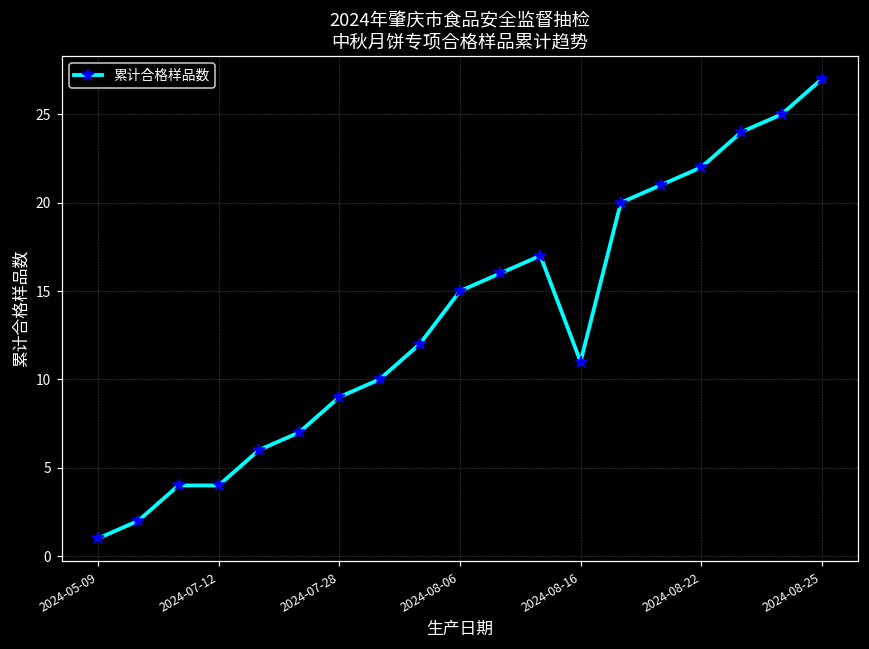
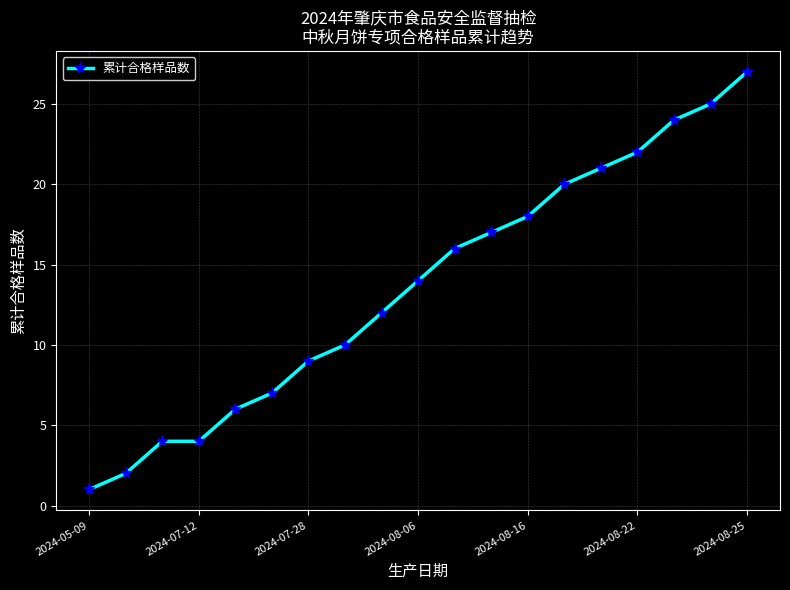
2024-08-06: 15 -> 14
2024-08-16: 11 -> 18
